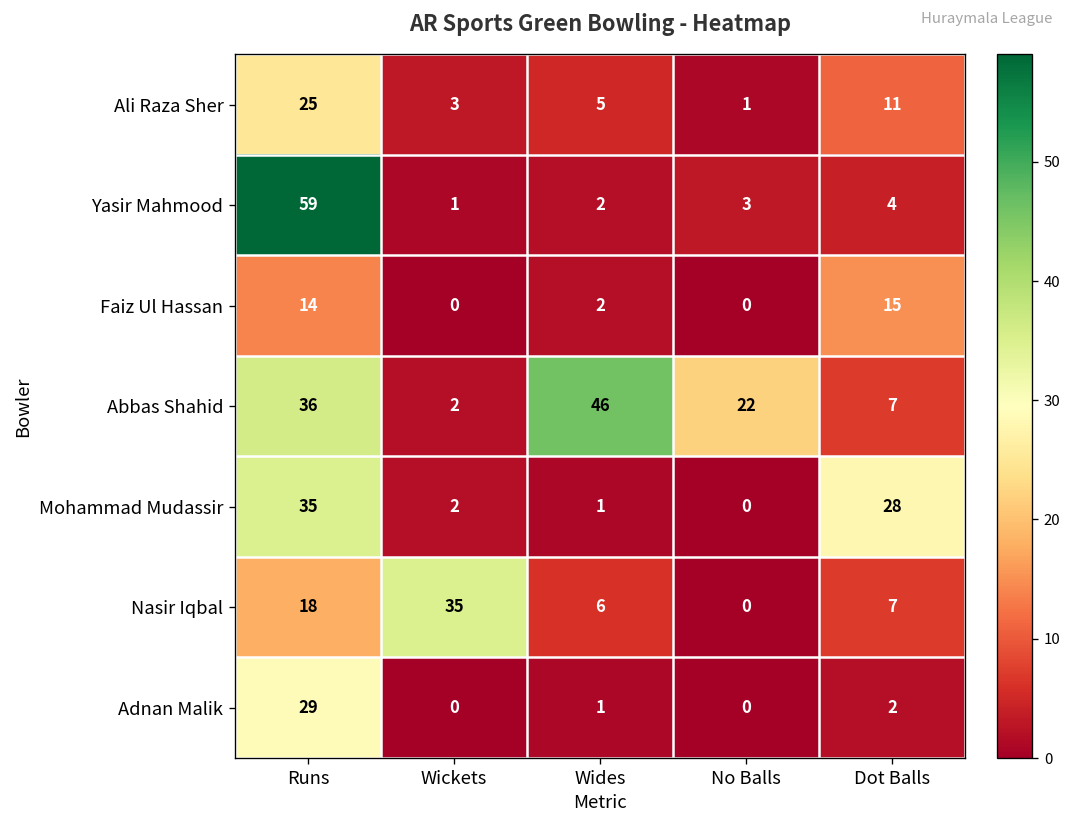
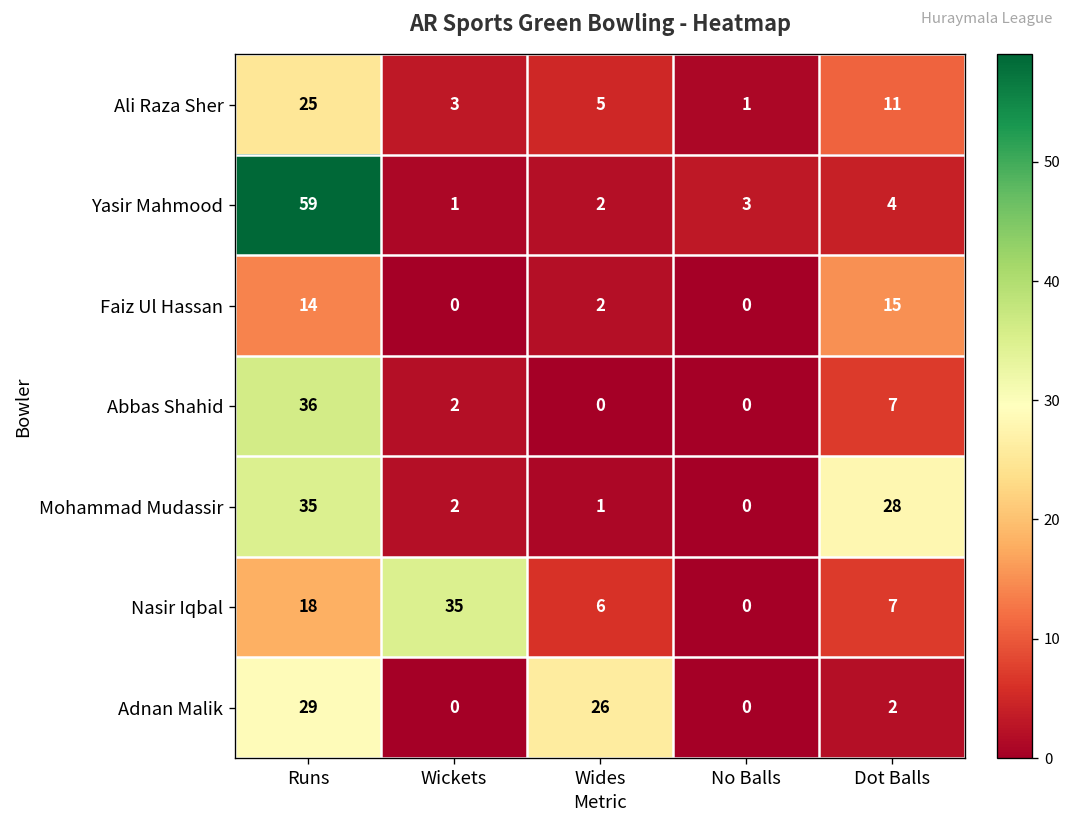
Abbas Shahid, Wides: 46 -> 0
Abbas Shahid, No Balls: 22 -> 0
Adnan Malik, Wides: 1 -> 26
